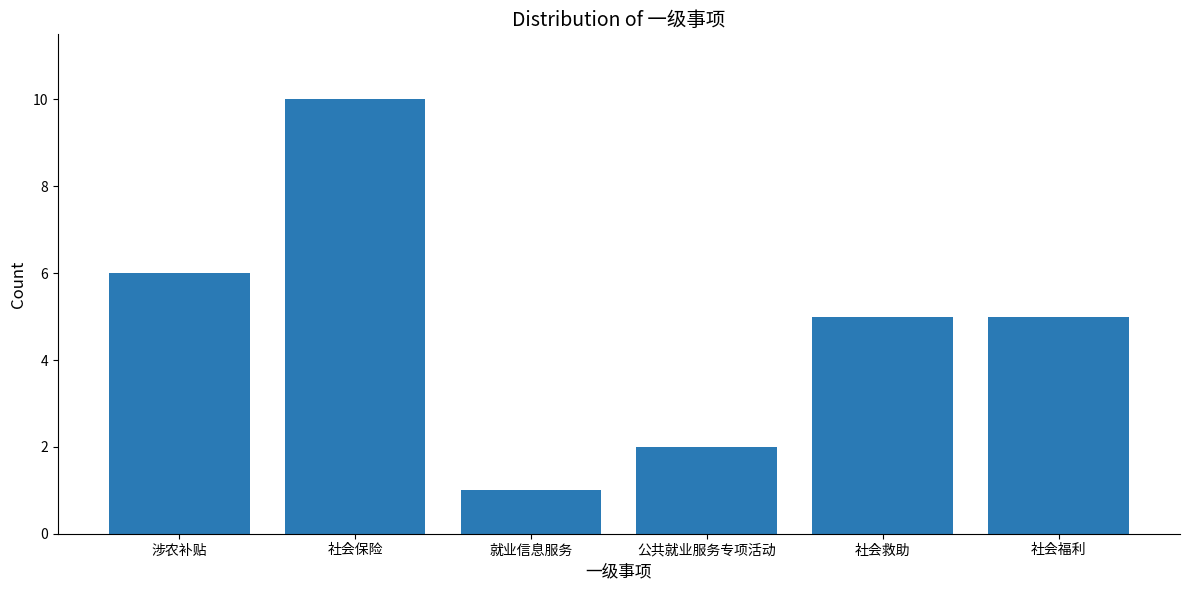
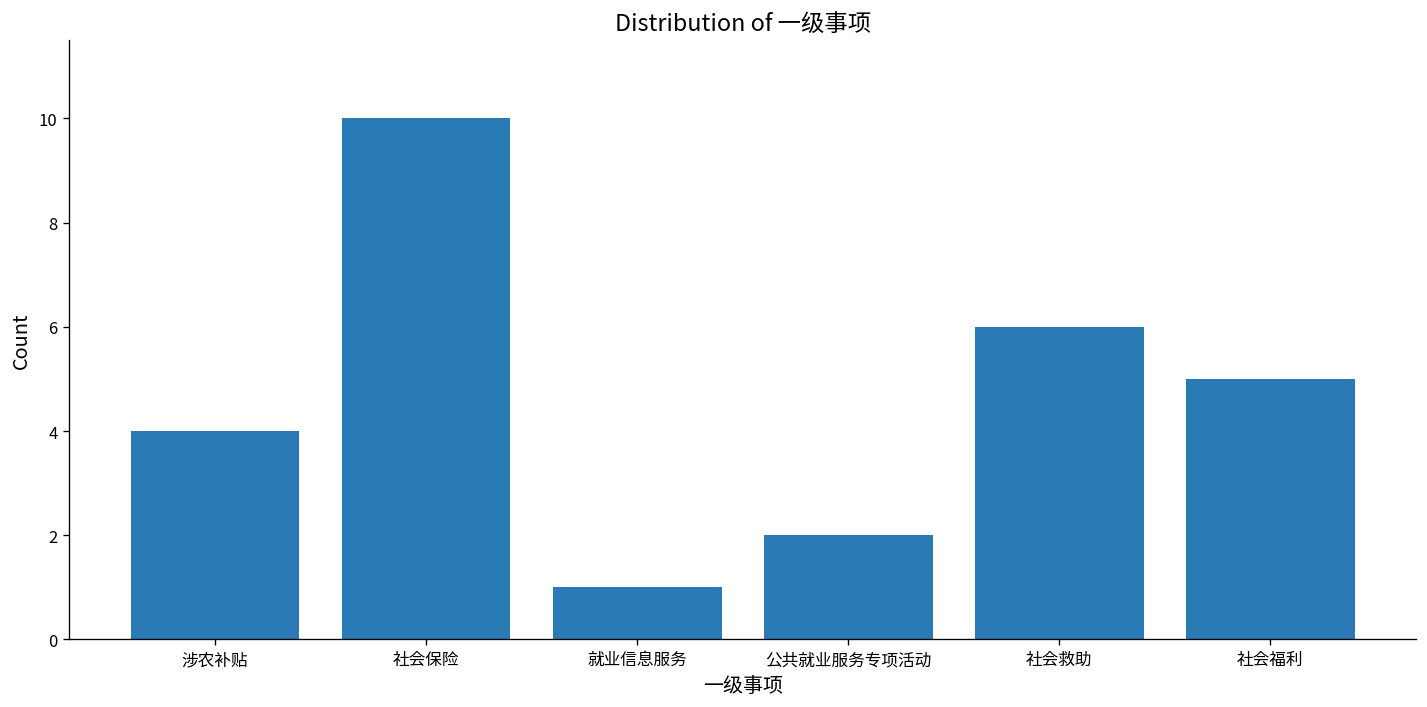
涉农补贴: 6 -> 4
社会救助: 5 -> 6
